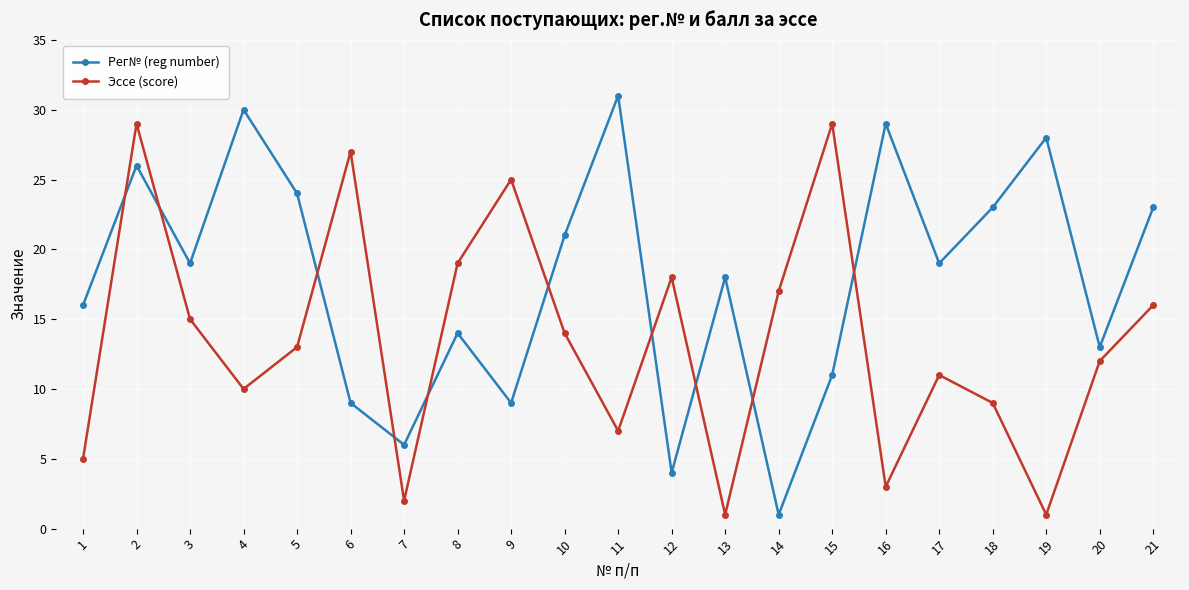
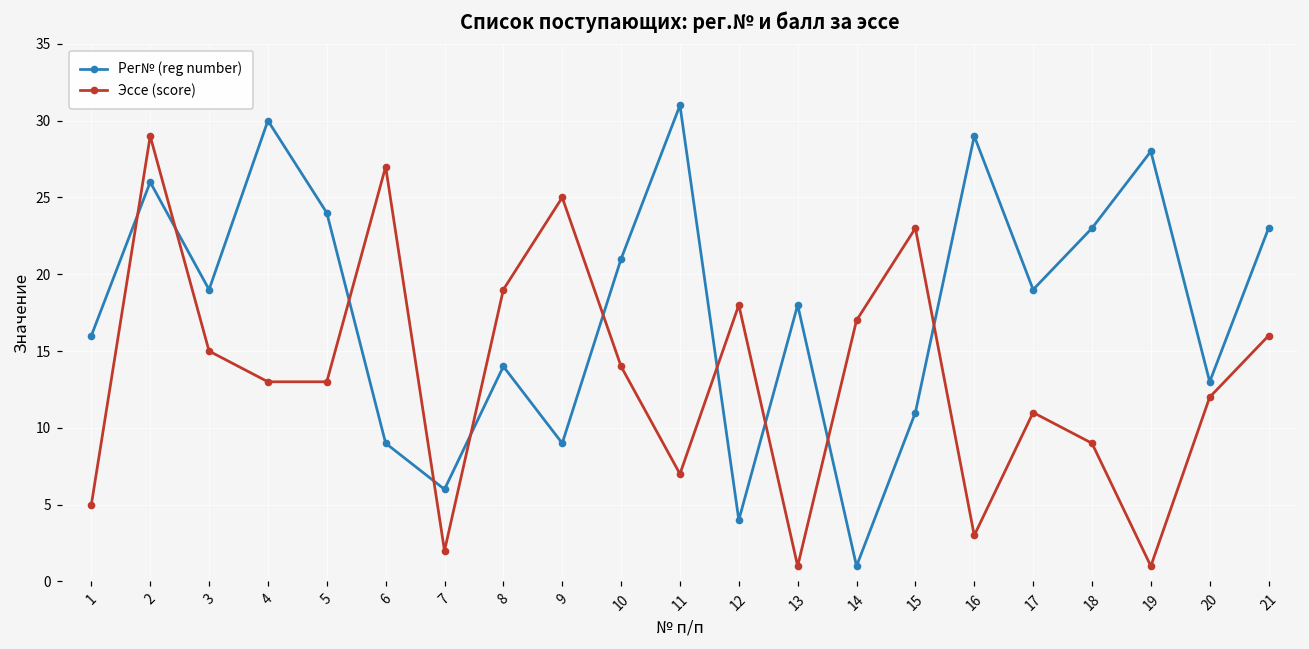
Эссе (score), 4: 10 -> 13
Эссе (score), 15: 29 -> 23
